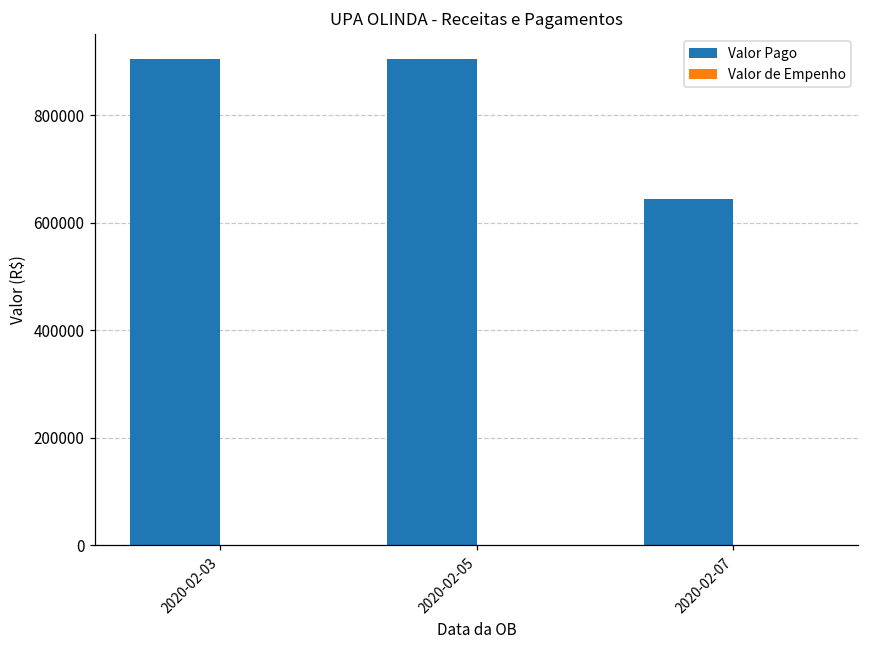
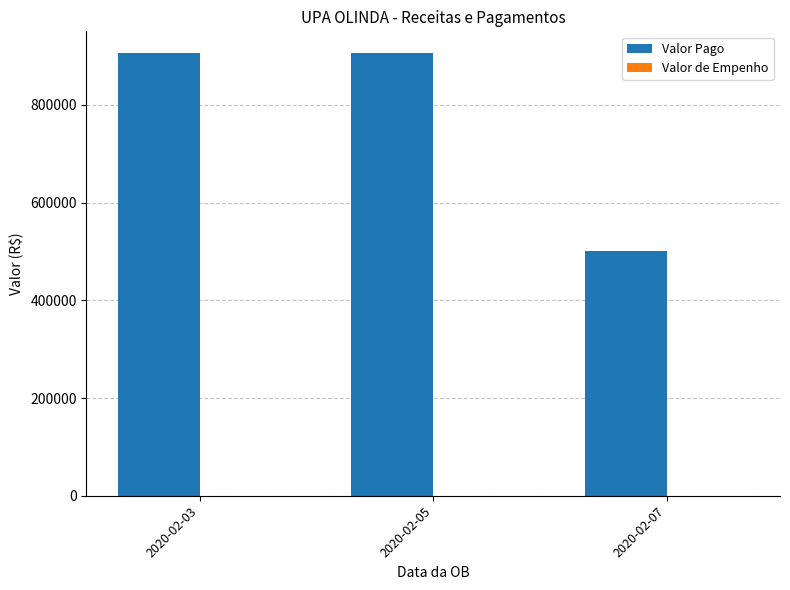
Valor Pago, 2020-02-07: 640000 -> 500000
